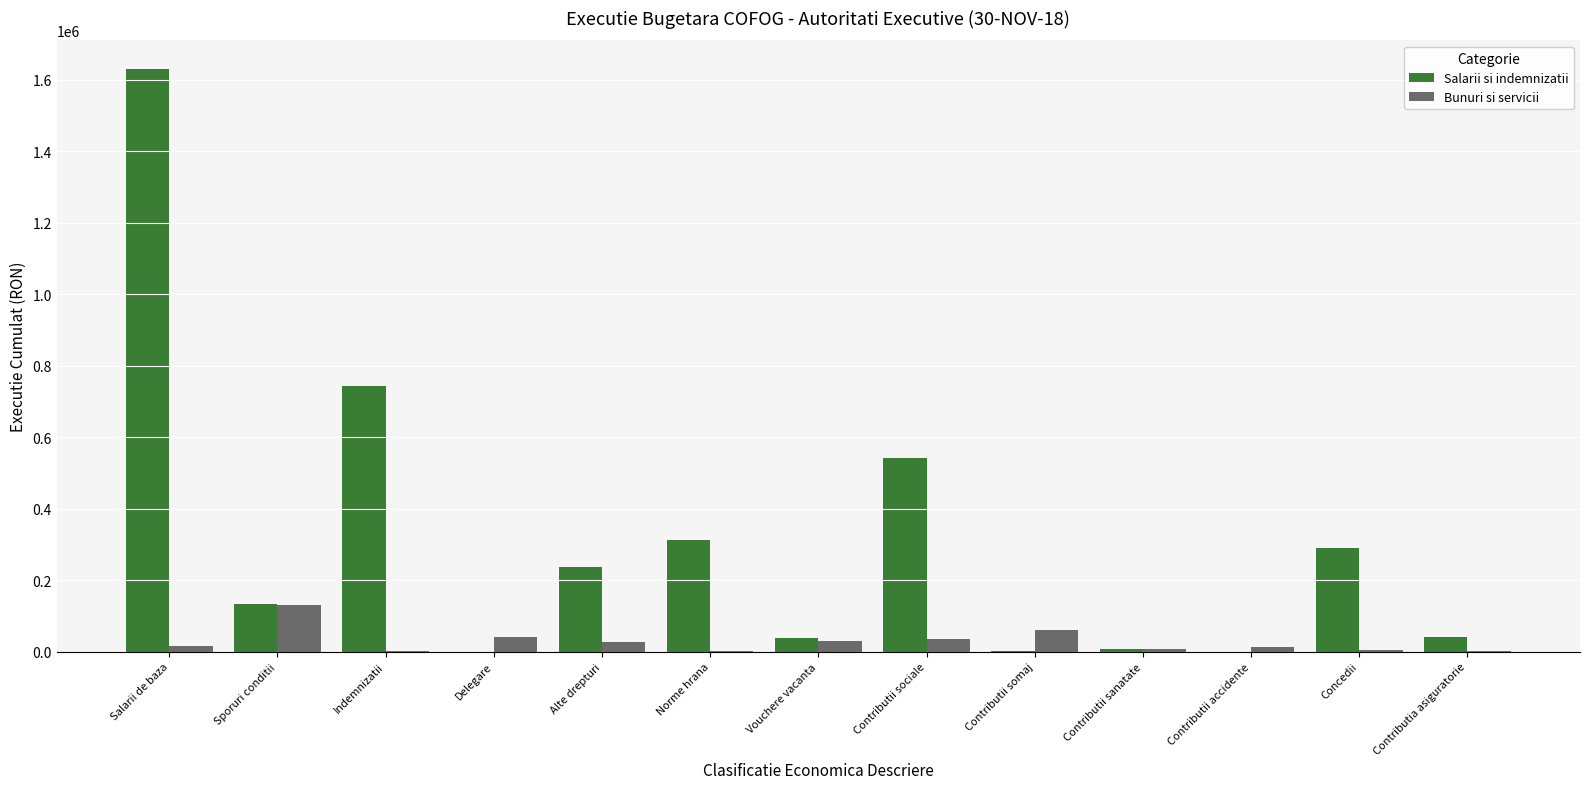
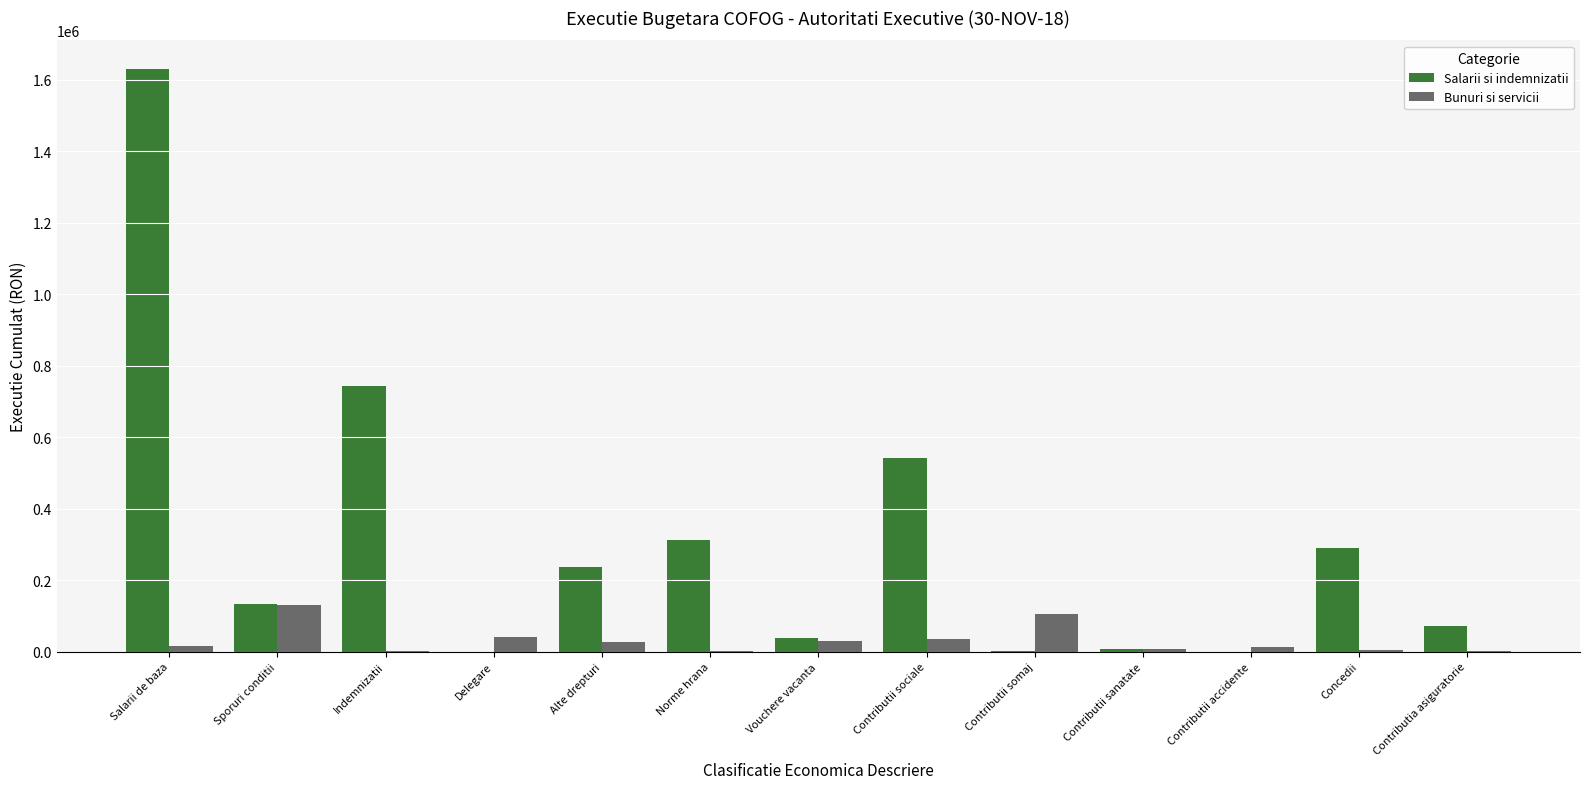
Bunuri si servicii, Contributii somaj: 60000 -> 110000
Salarii si indemnizatii, Contributia asiguratorie: 40000 -> 70000
